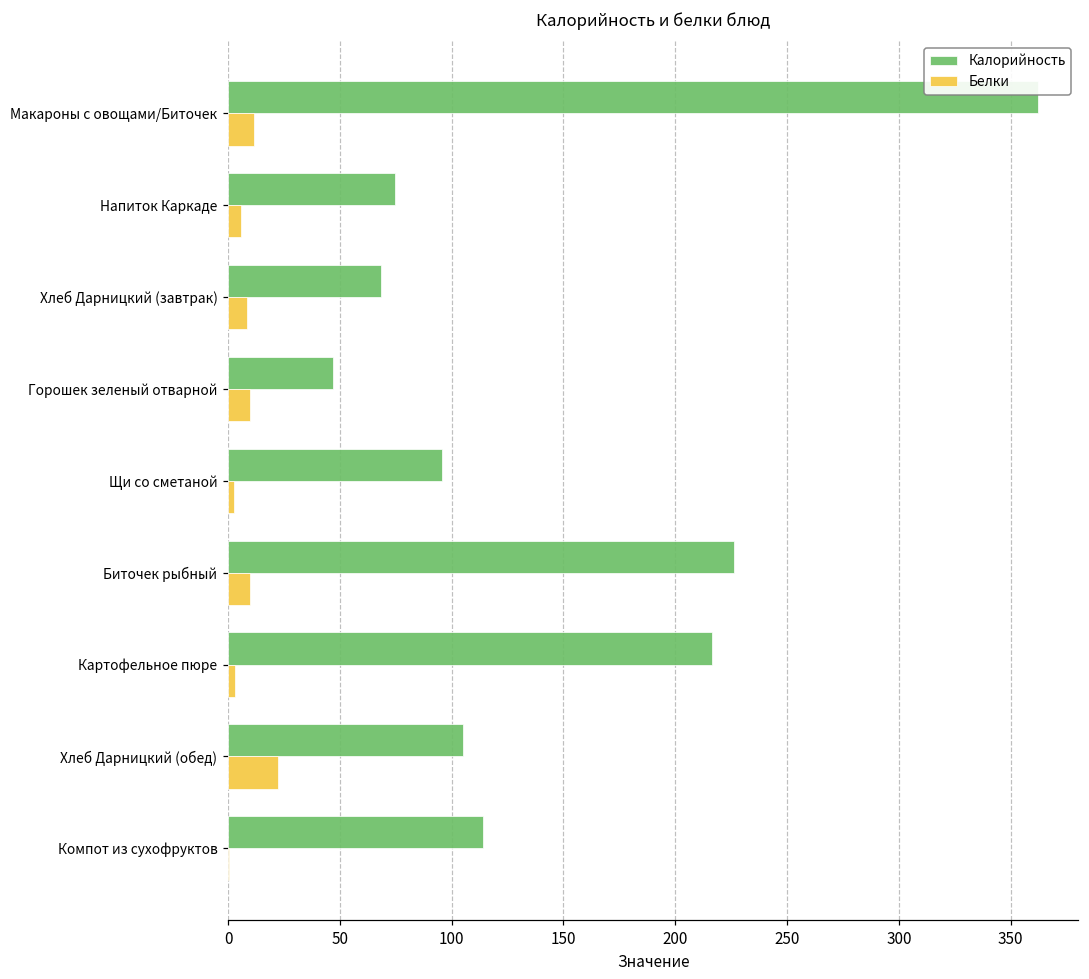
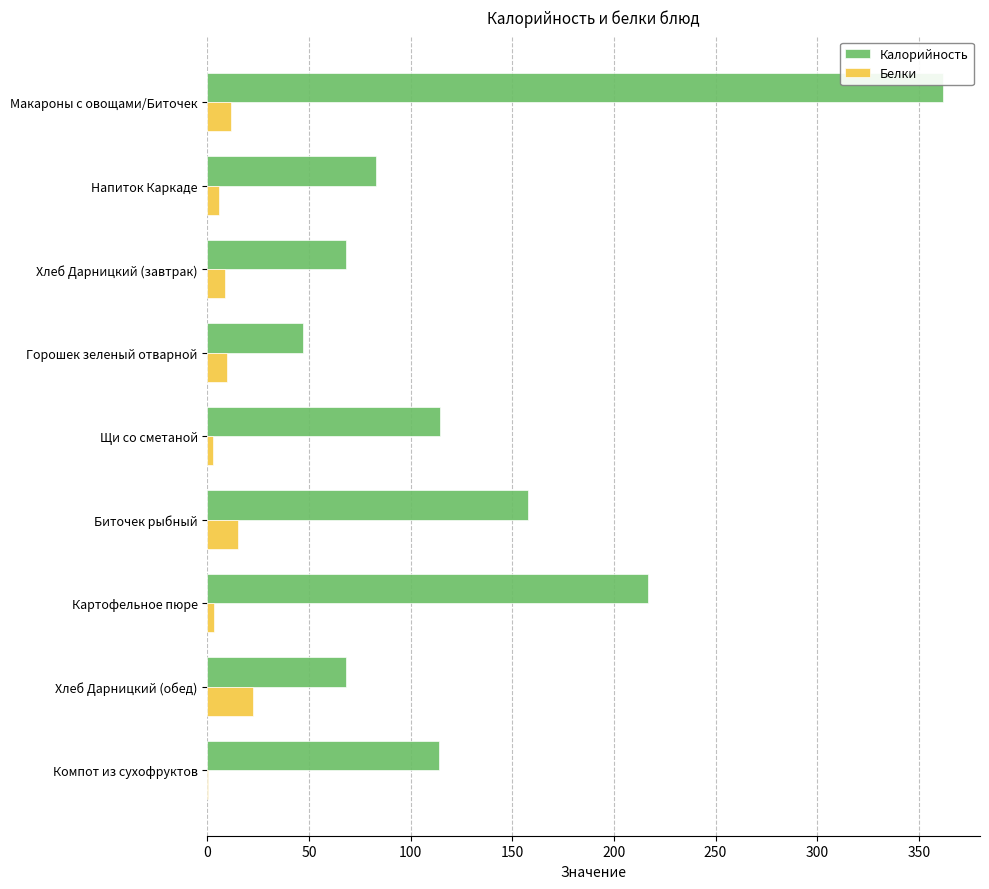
Калорийность, Напиток Каркаде: 75 -> 83
Калорийность, Щи со сметаной: 95 -> 114
Калорийность, Биточек рыбный: 226 -> 158
Белки, Биточек рыбный: 10 -> 15
Калорийность, Хлеб Дарницкий (обед): 105 -> 68
